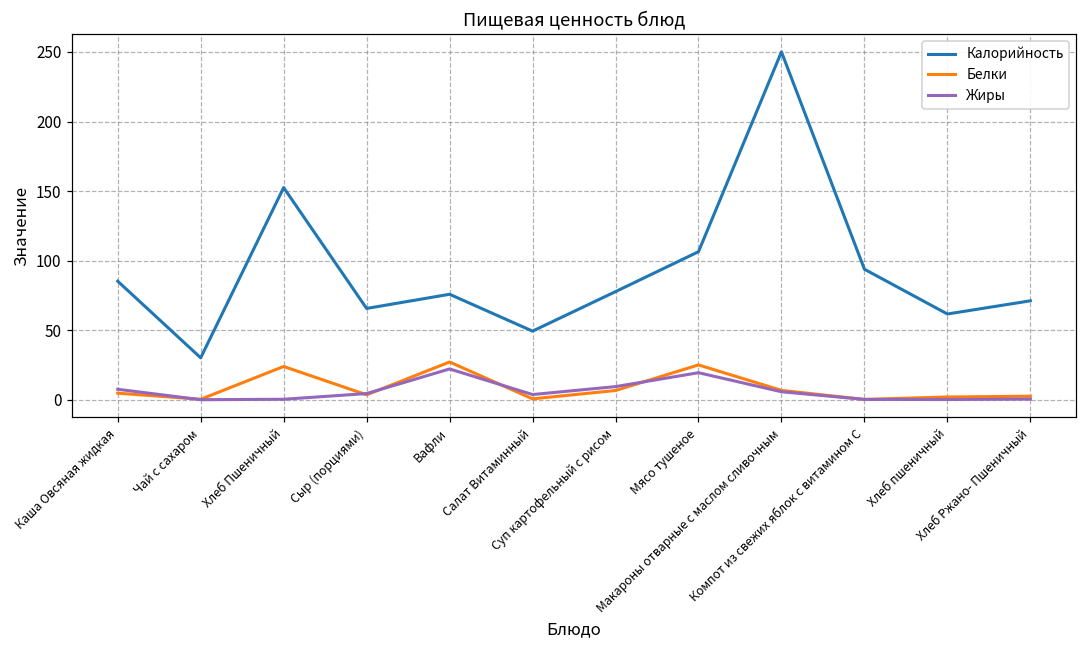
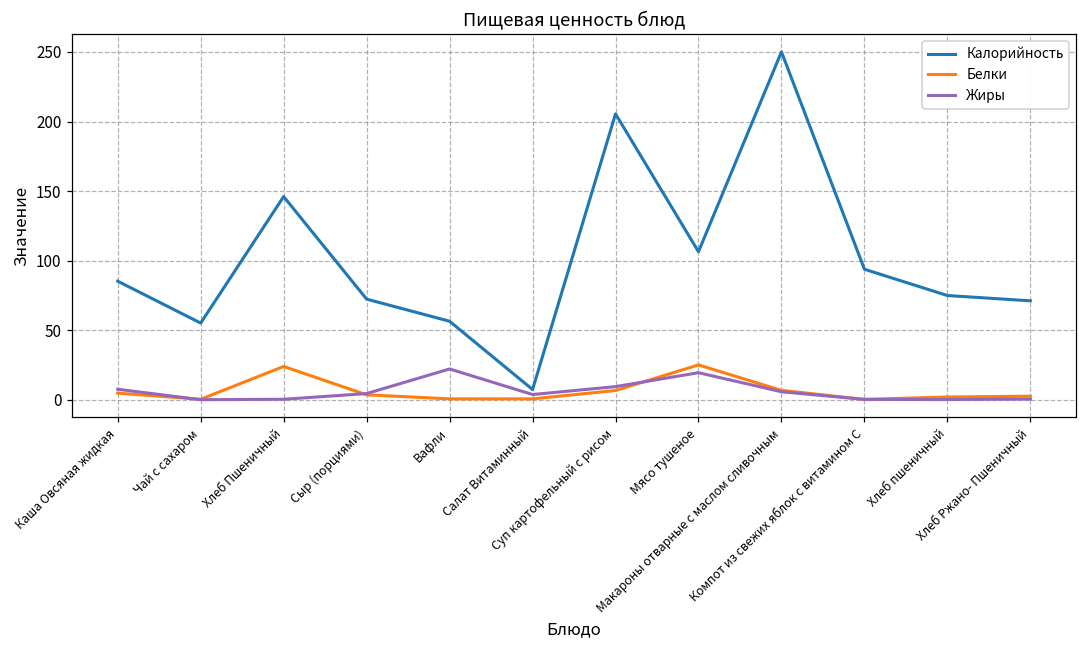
Калорийность, Чай с сахаром: 30 -> 55
Калорийность, Хлеб Пшеничный: 152 -> 146
Калорийность, Сыр (порциями): 66 -> 72
Калорийность, Вафли: 76 -> 56
Белки, Вафли: 27 -> 1
Калорийность, Салат Витаминный: 49 -> 7
Калорийность, Суп картофельный с рисом: 78 -> 206
Калорийность, Хлеб пшеничный: 62 -> 75
